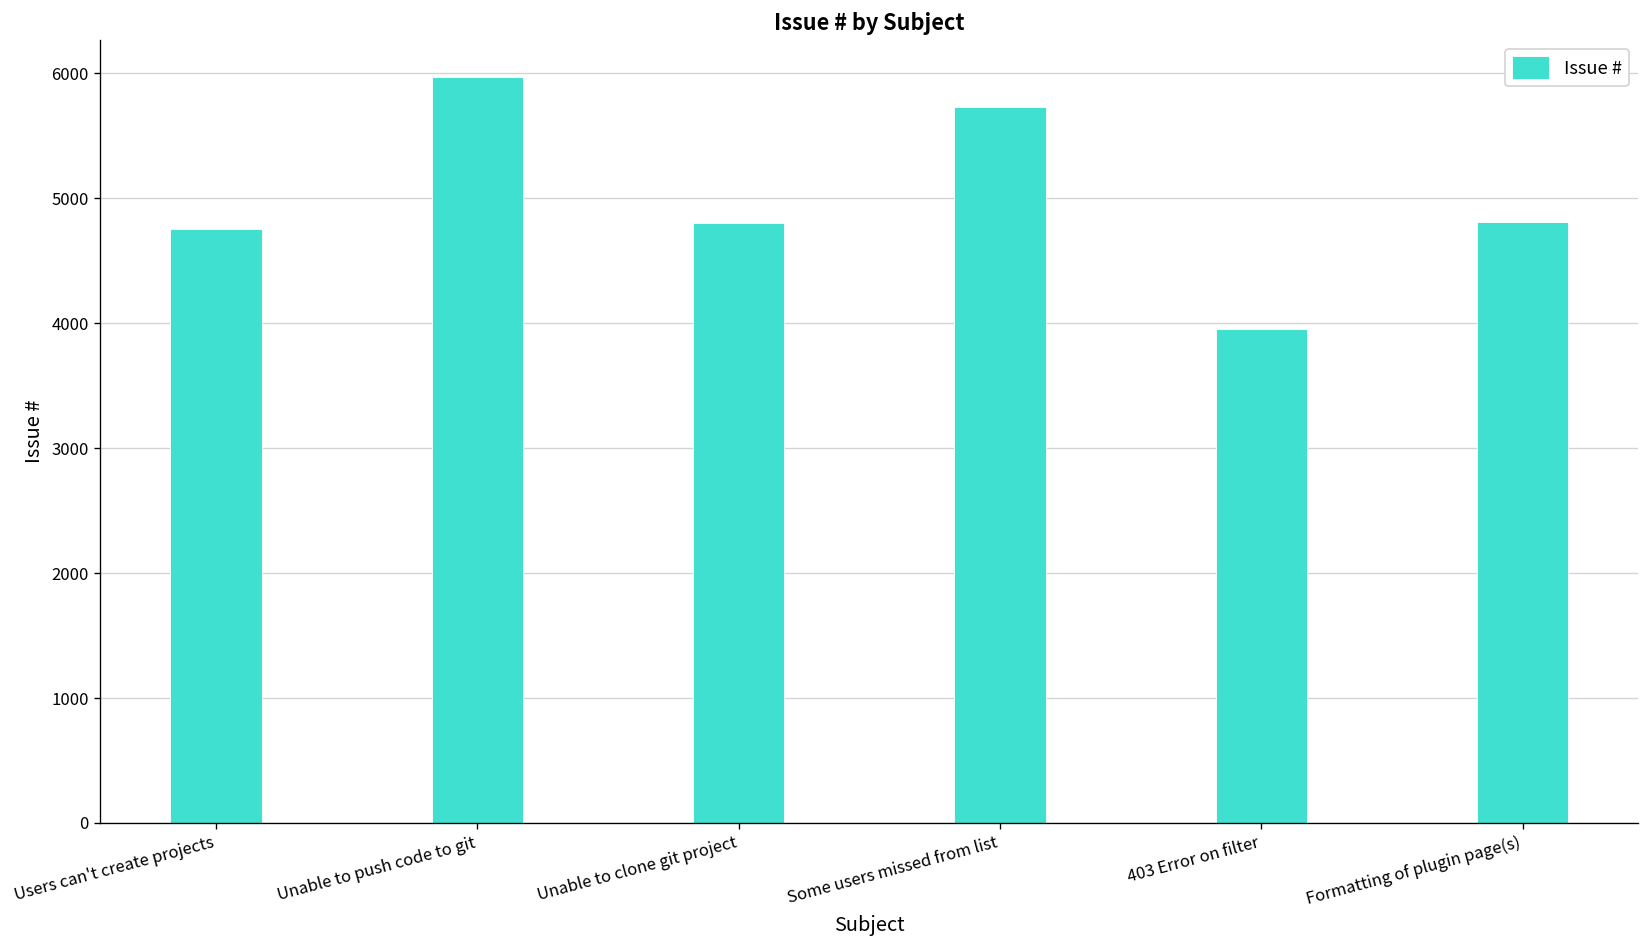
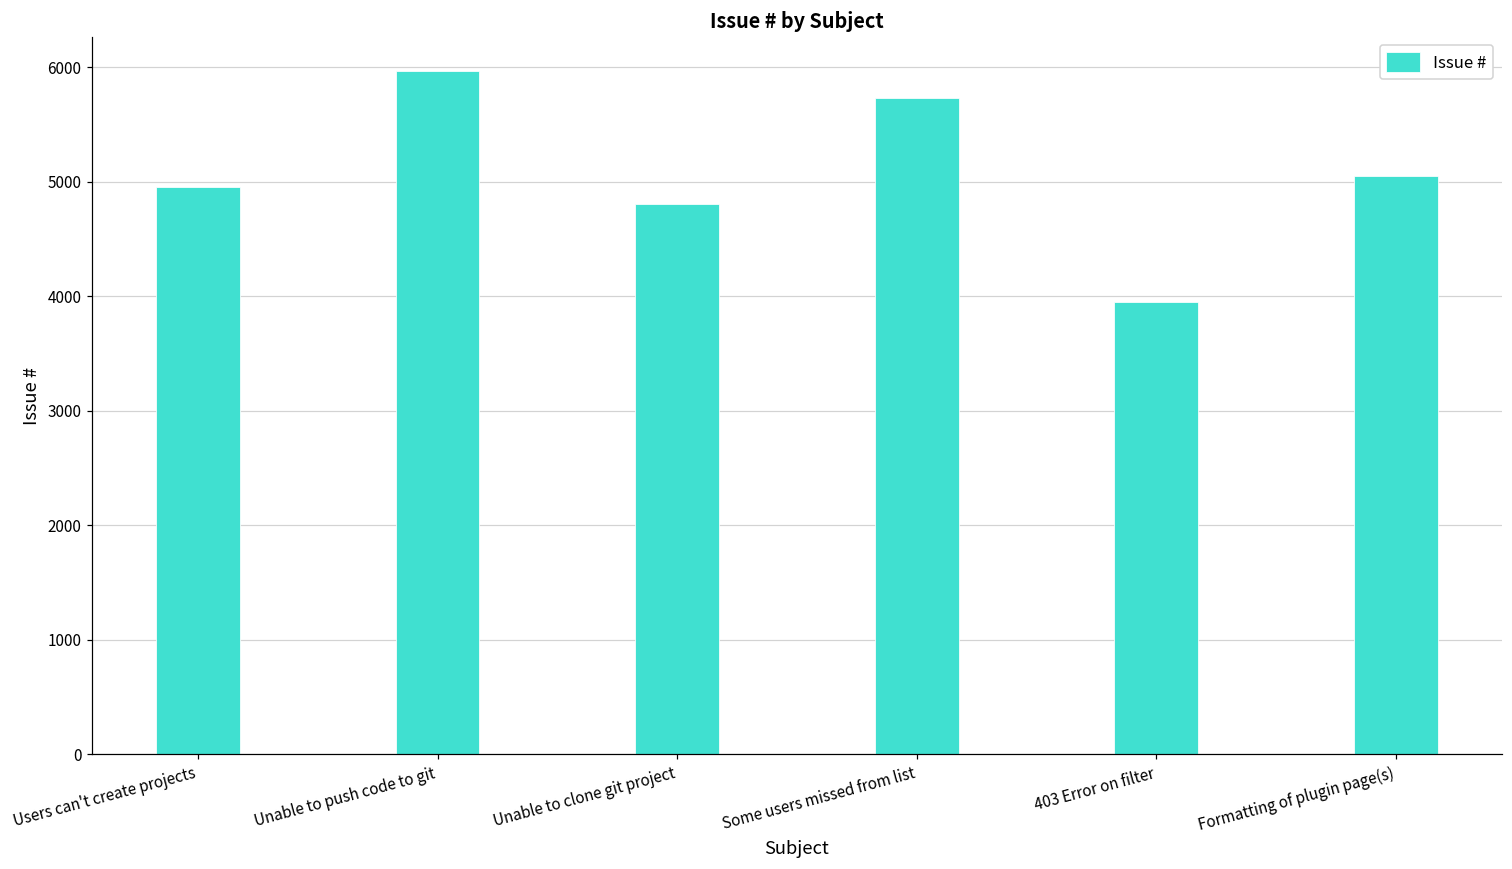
Users can't create projects: 4760 -> 4960
Formatting of plugin page(s): 4810 -> 5050
